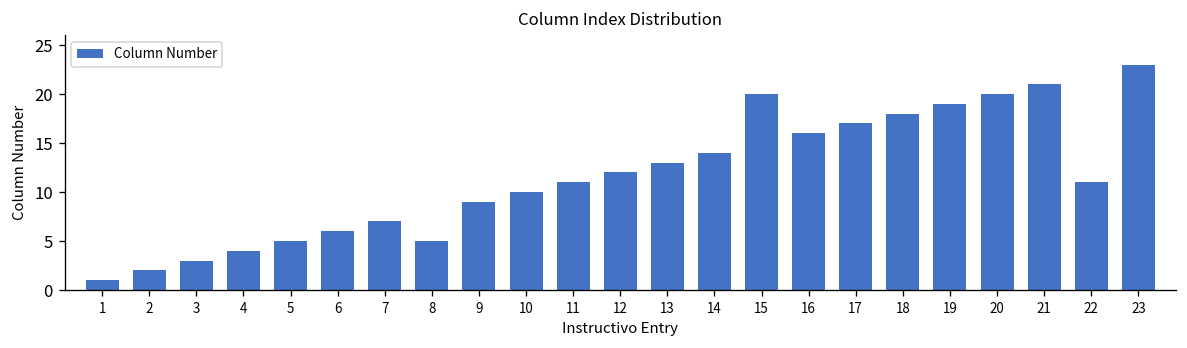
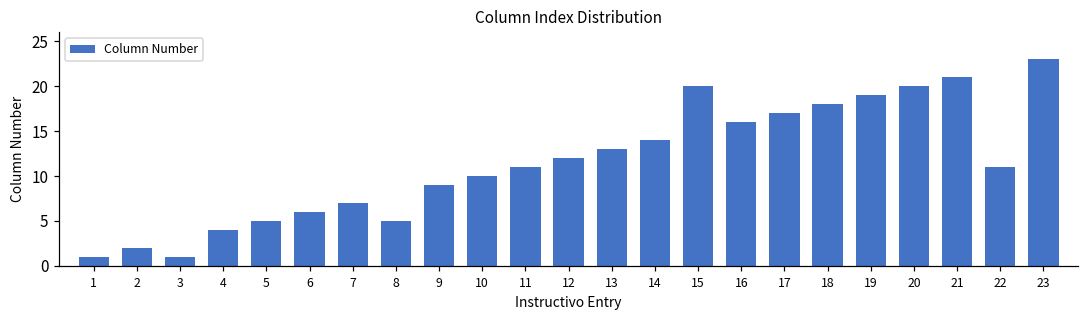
3: 3 -> 1
